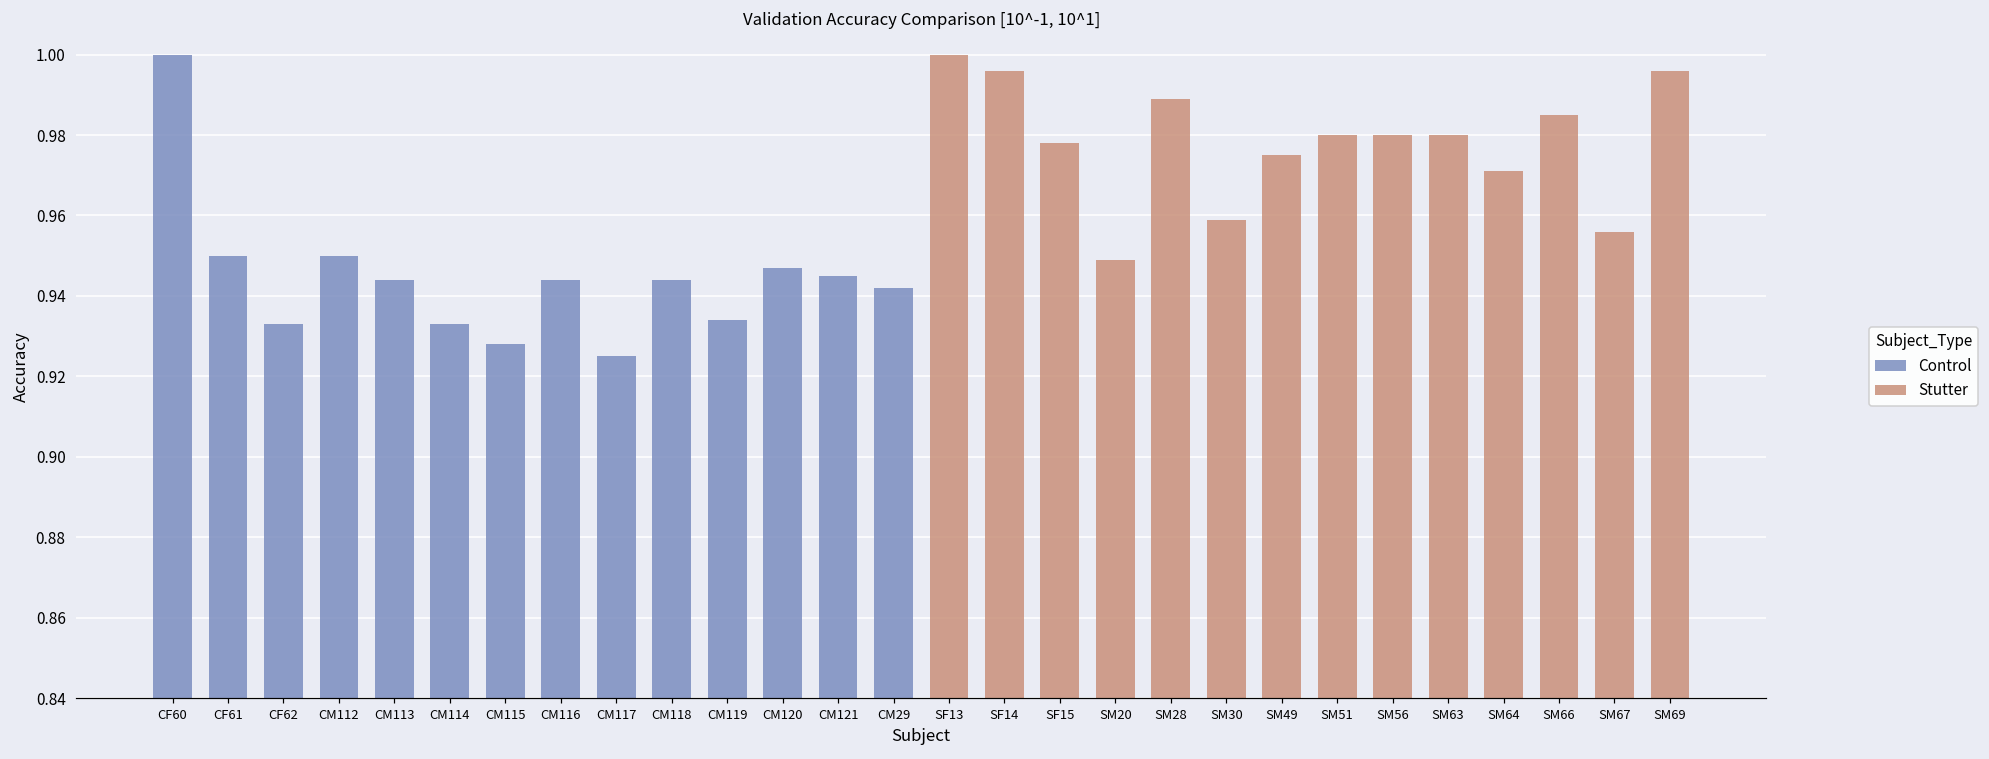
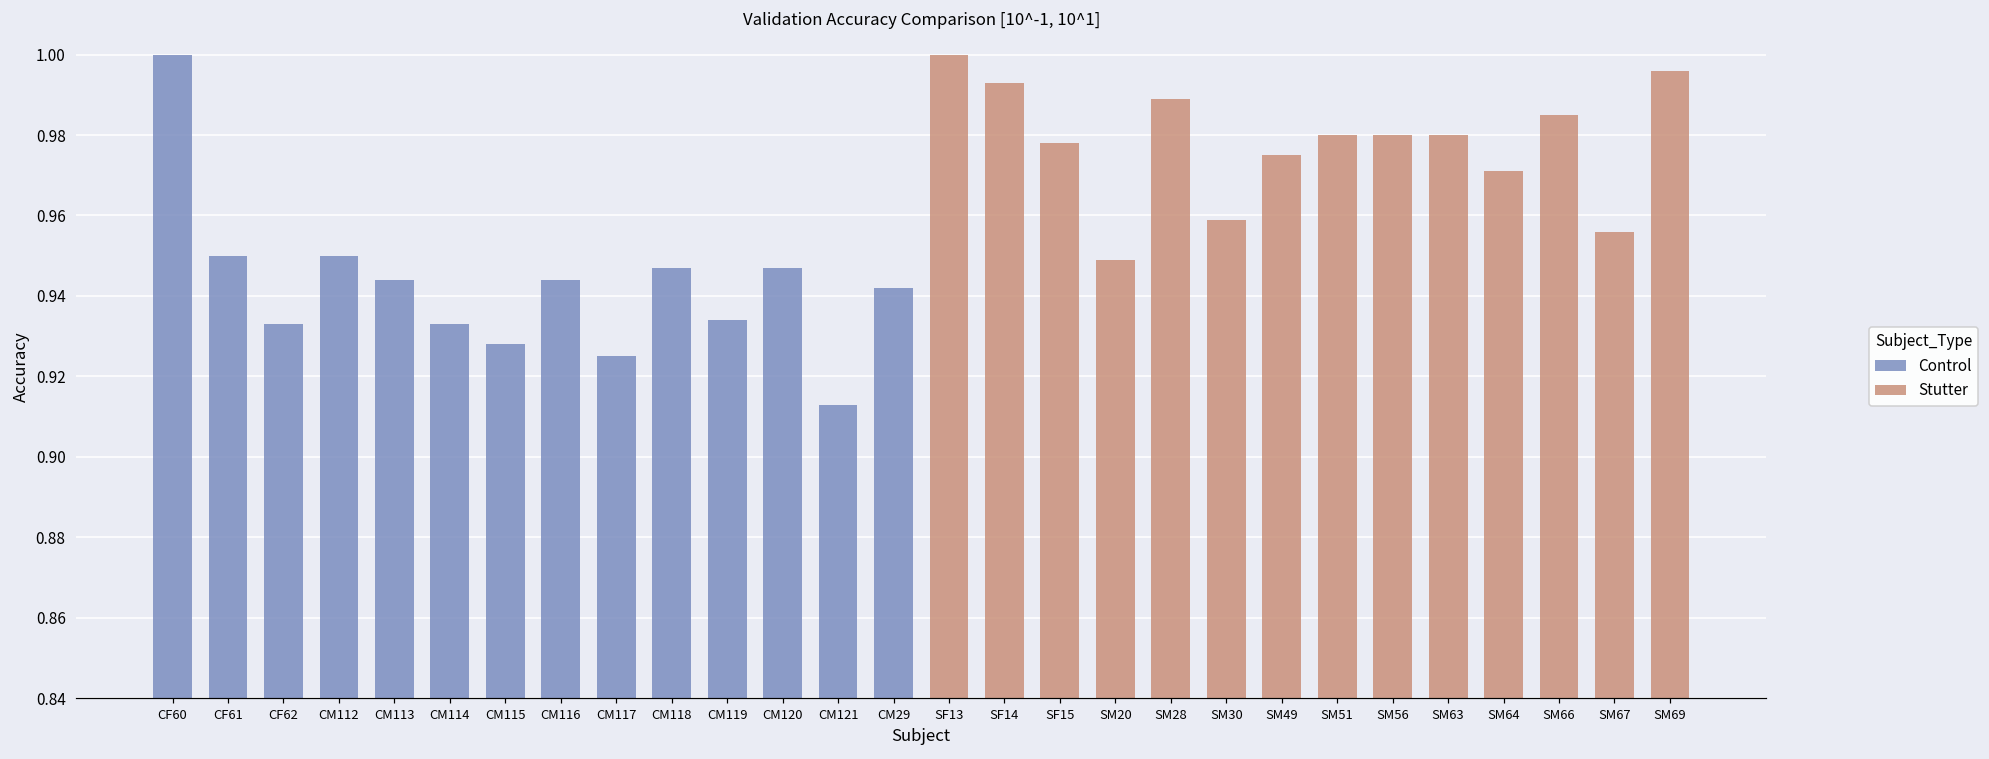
Control, CM118: 0.944 -> 0.947
Control, CM121: 0.945 -> 0.913
Stutter, SF14: 0.996 -> 0.993
